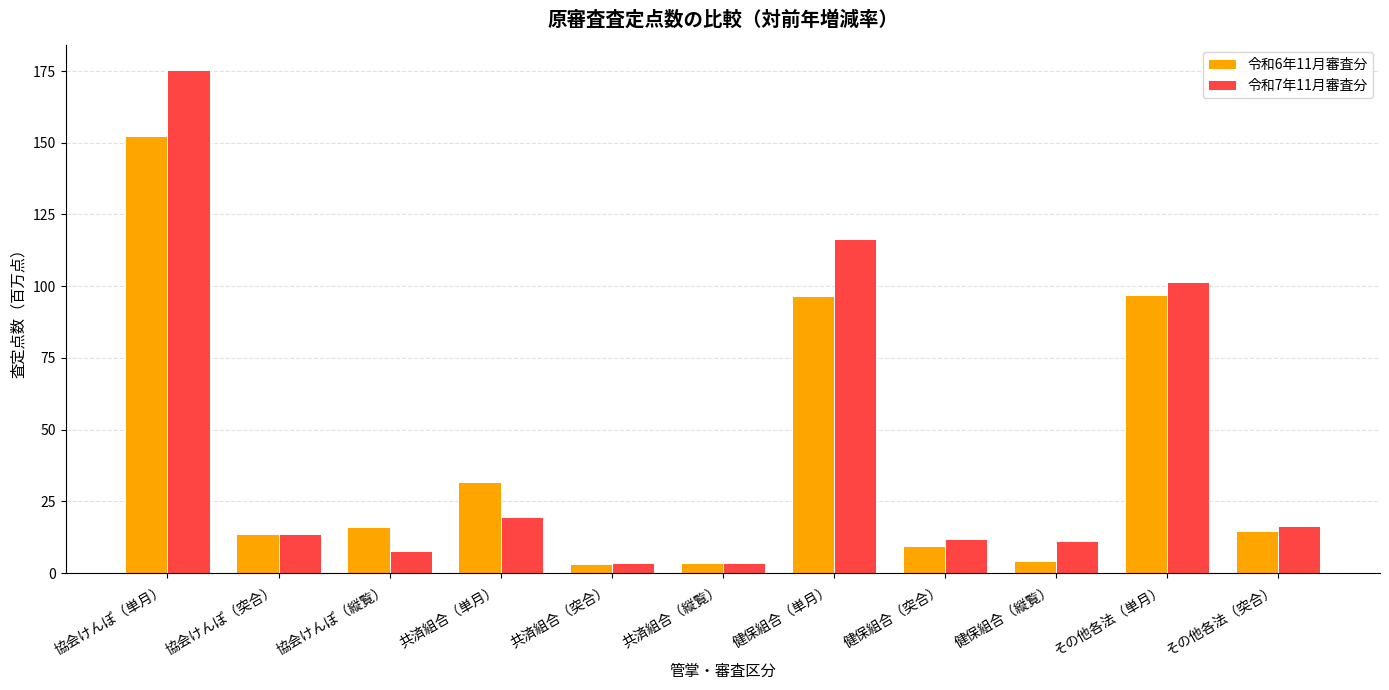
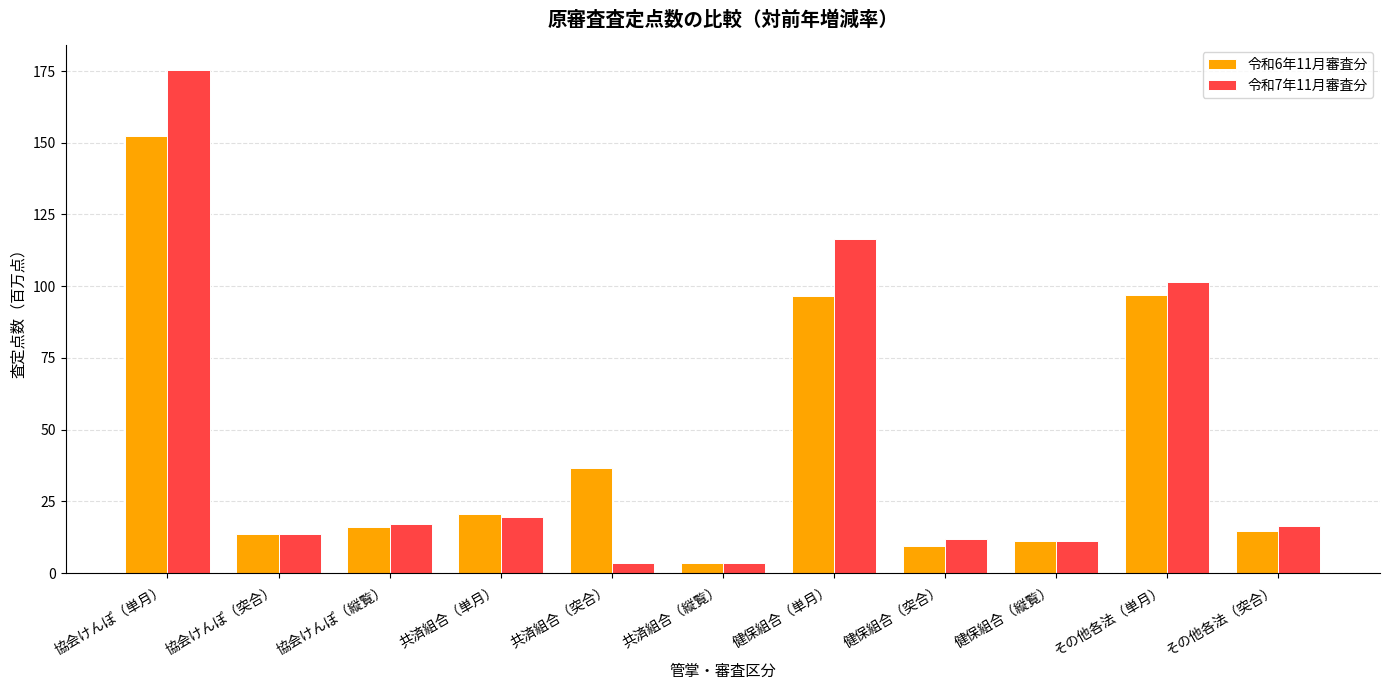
令和7年11月審査分, 協会けんぽ（縦覧）: 8 -> 17
令和6年11月審査分, 共済組合（単月）: 32 -> 21
令和6年11月審査分, 共済組合（突合）: 3 -> 36
令和6年11月審査分, 健保組合（縦覧）: 4 -> 11
